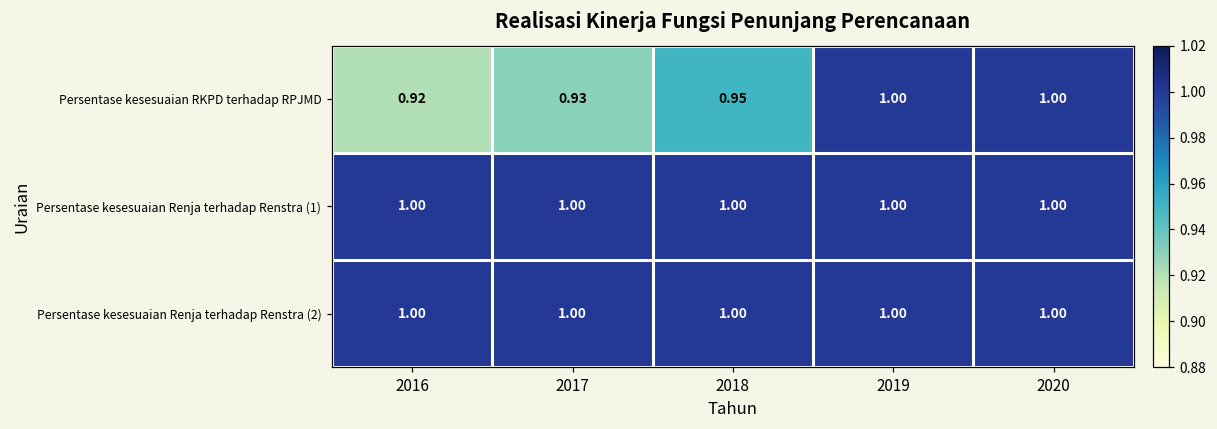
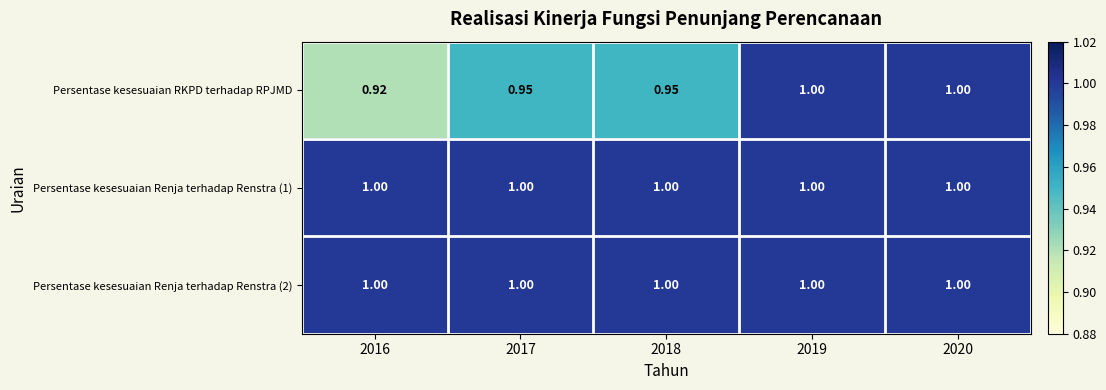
Persentase kesesuaian RKPD terhadap RPJMD, 2017: 0.93 -> 0.95
